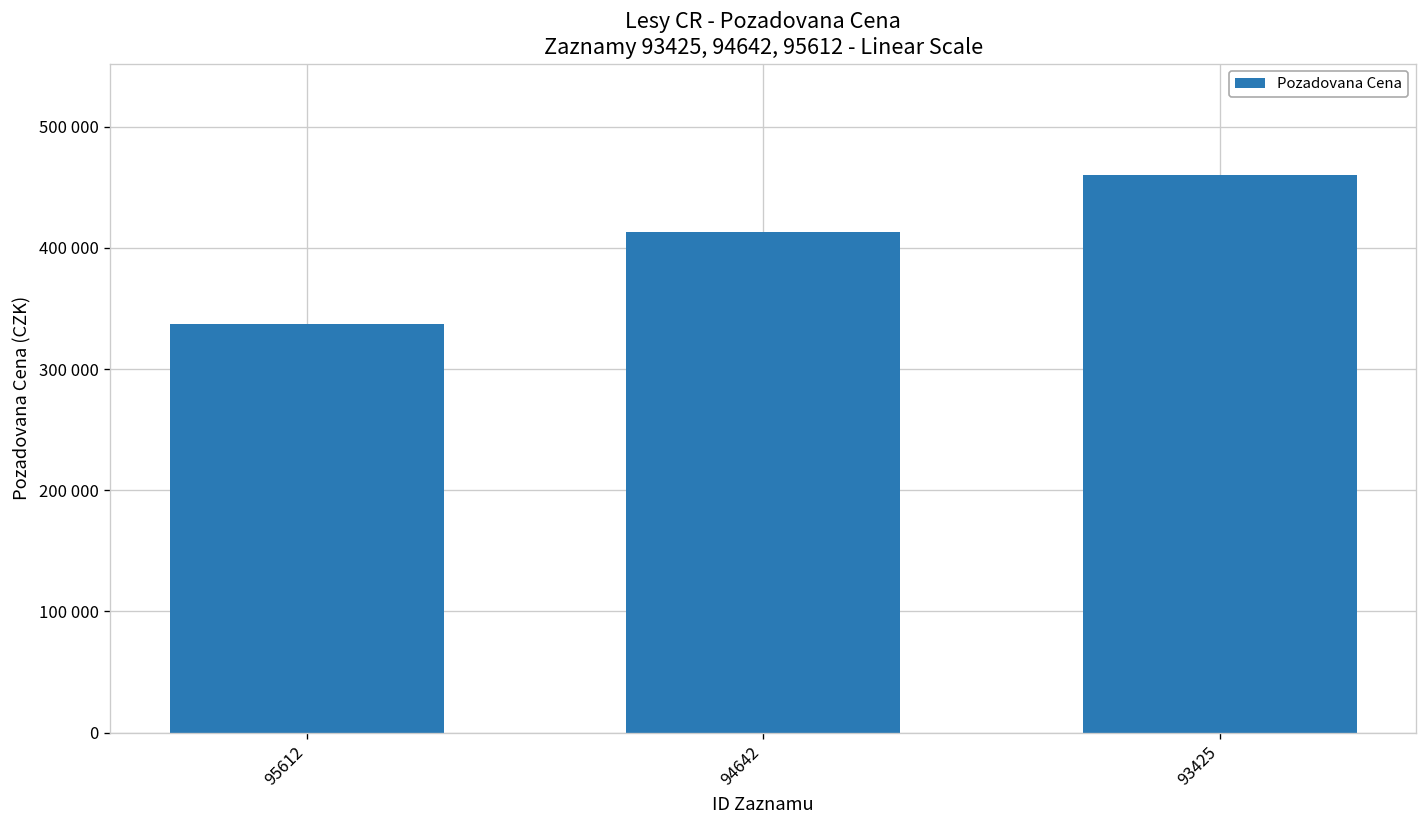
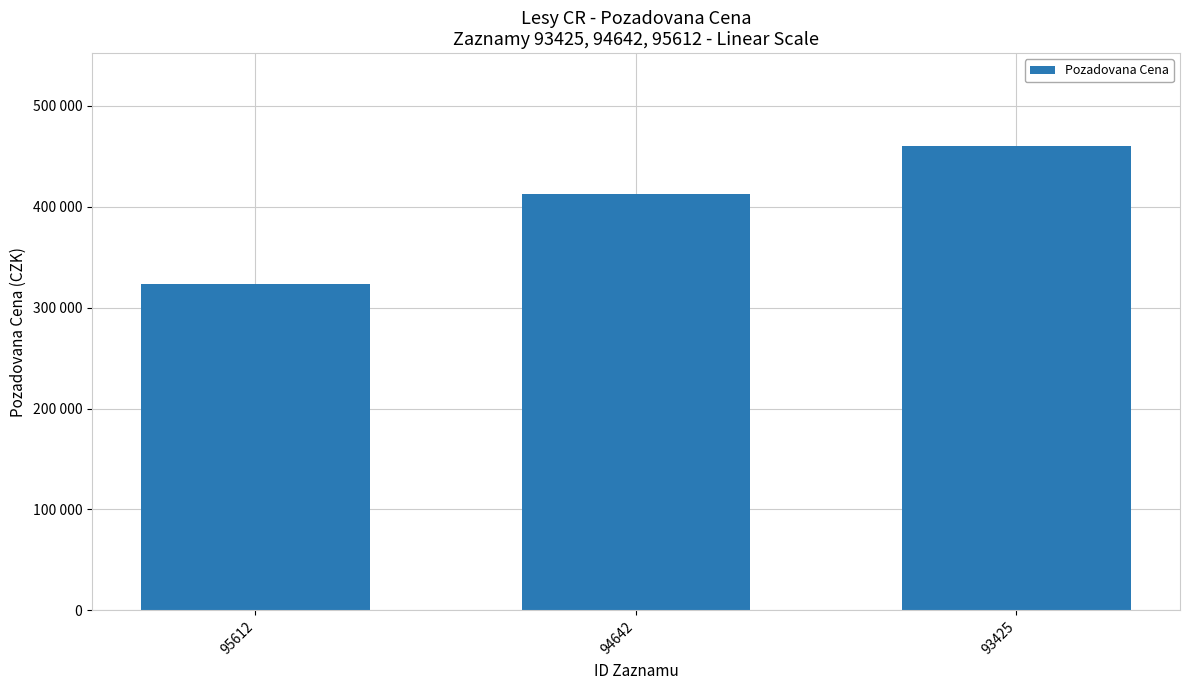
95612: 337000 -> 323000
